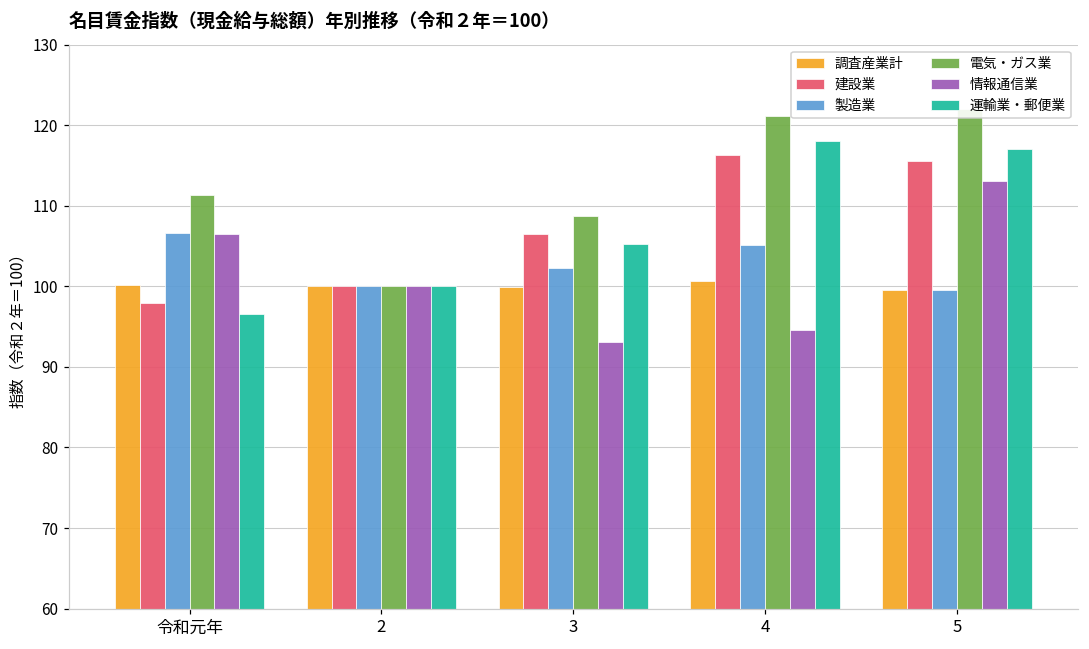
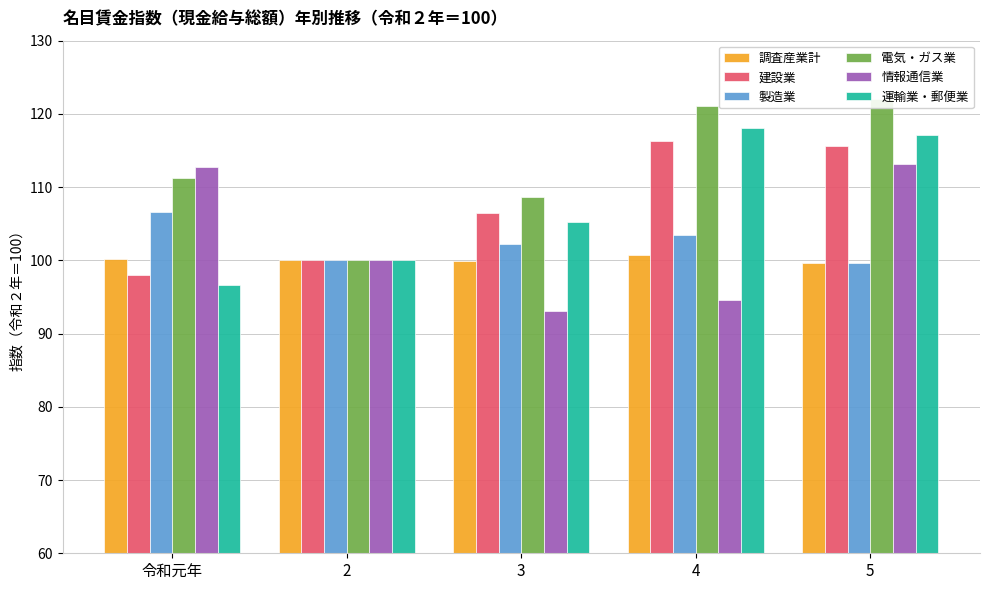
情報通信業, 令和元年: 107 -> 113
製造業, 4: 105 -> 104
